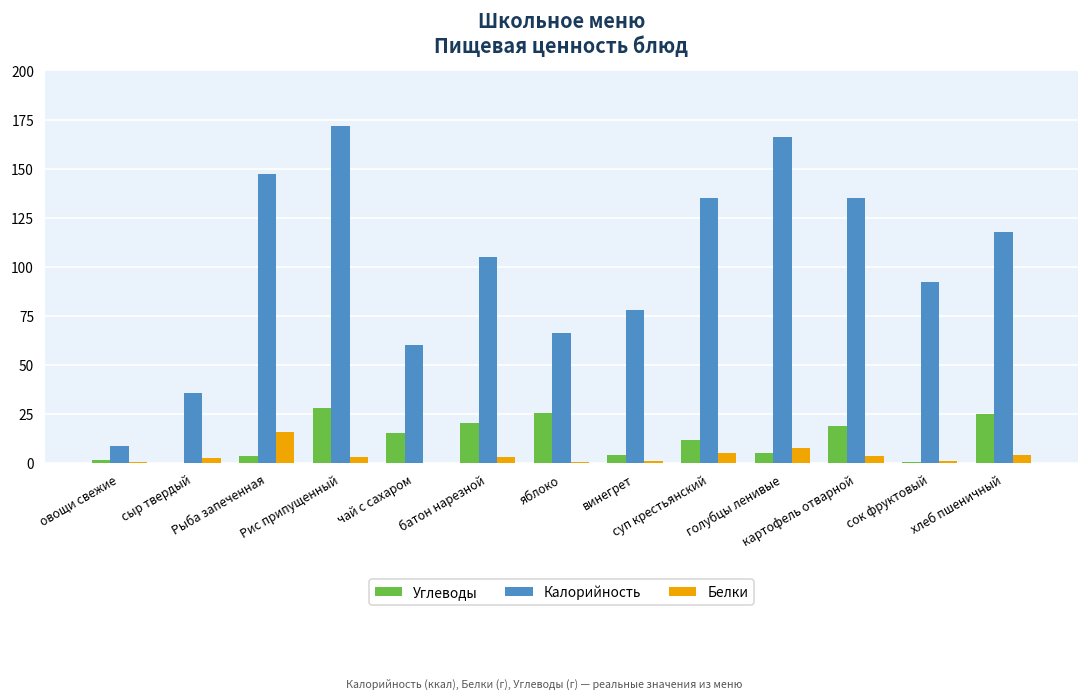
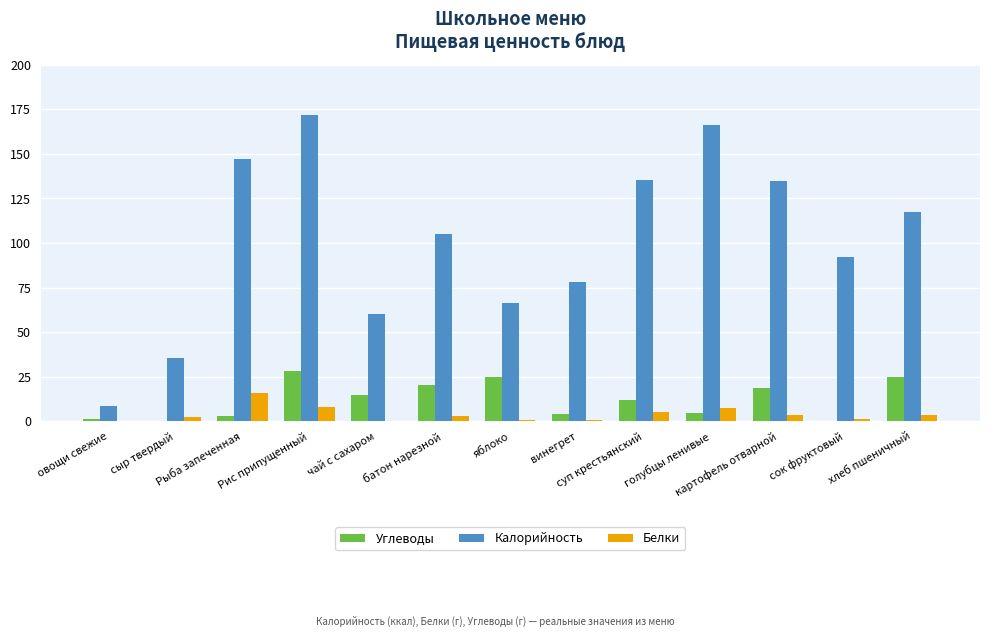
Белки, Рис припущенный: 3 -> 8
